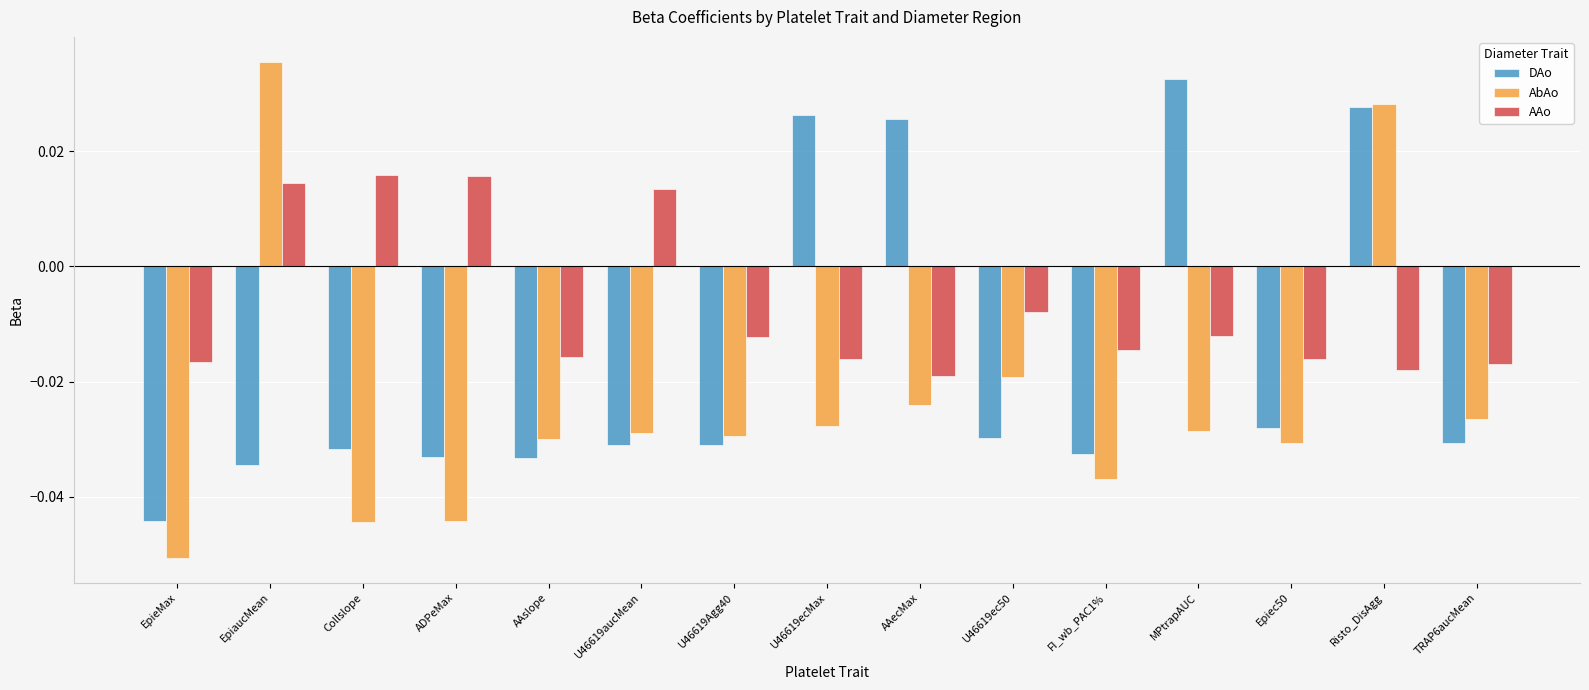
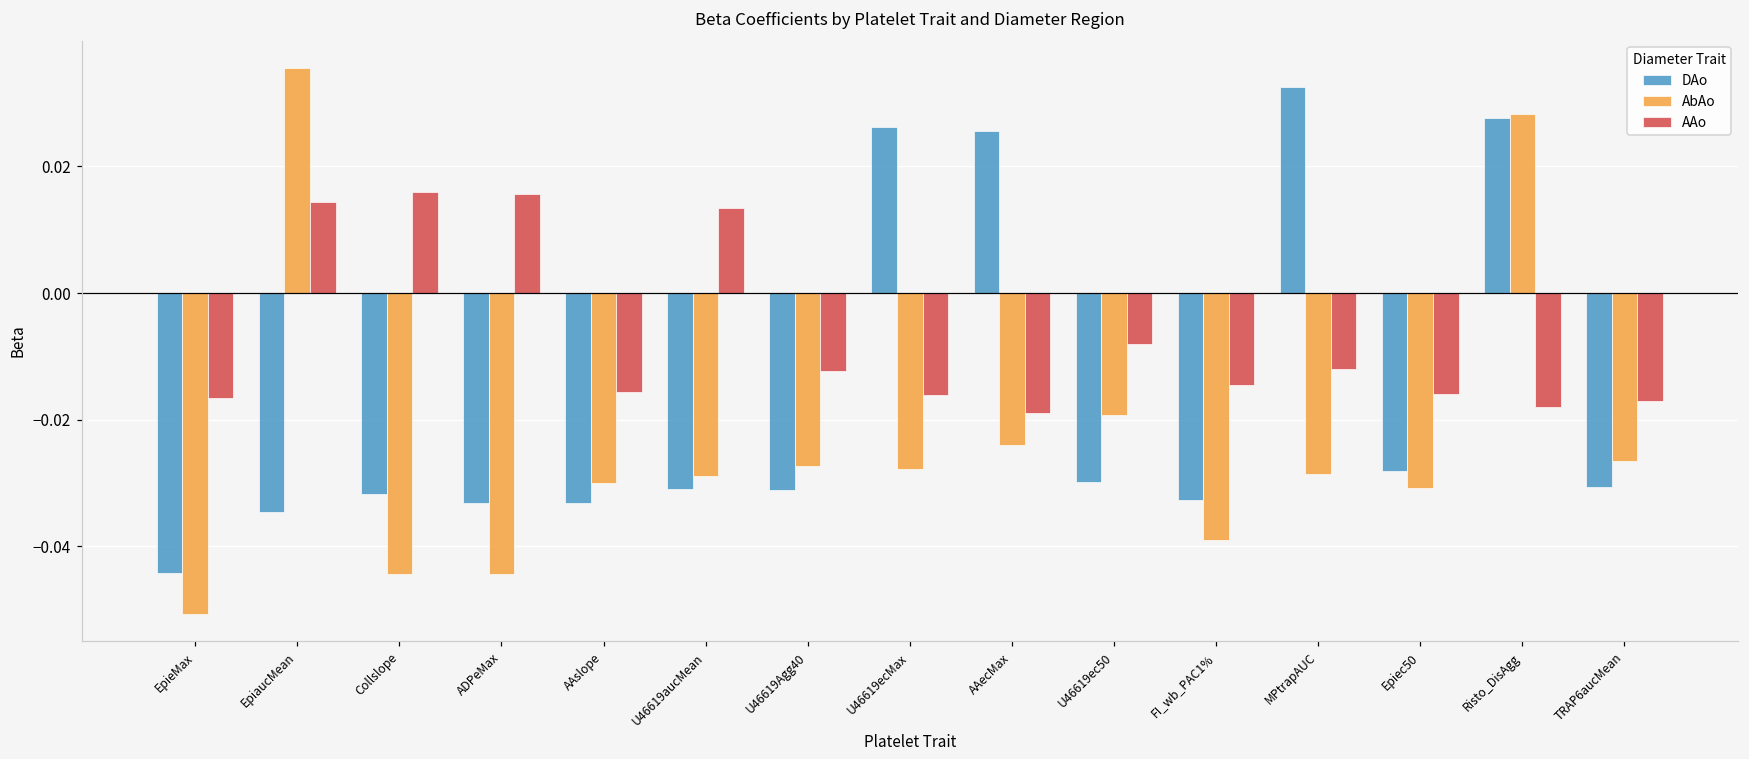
AbAo, U46619Agg40: -0.030 -> -0.027
AbAo, FI_wb_PAC1%: -0.037 -> -0.039
